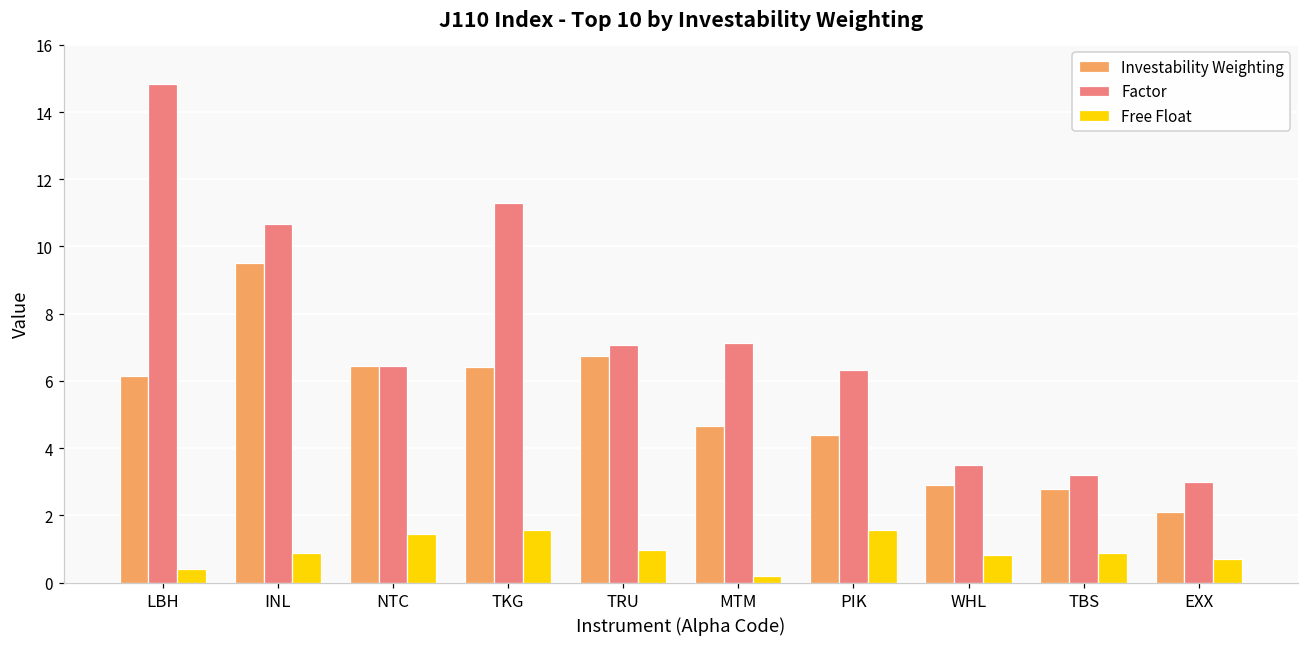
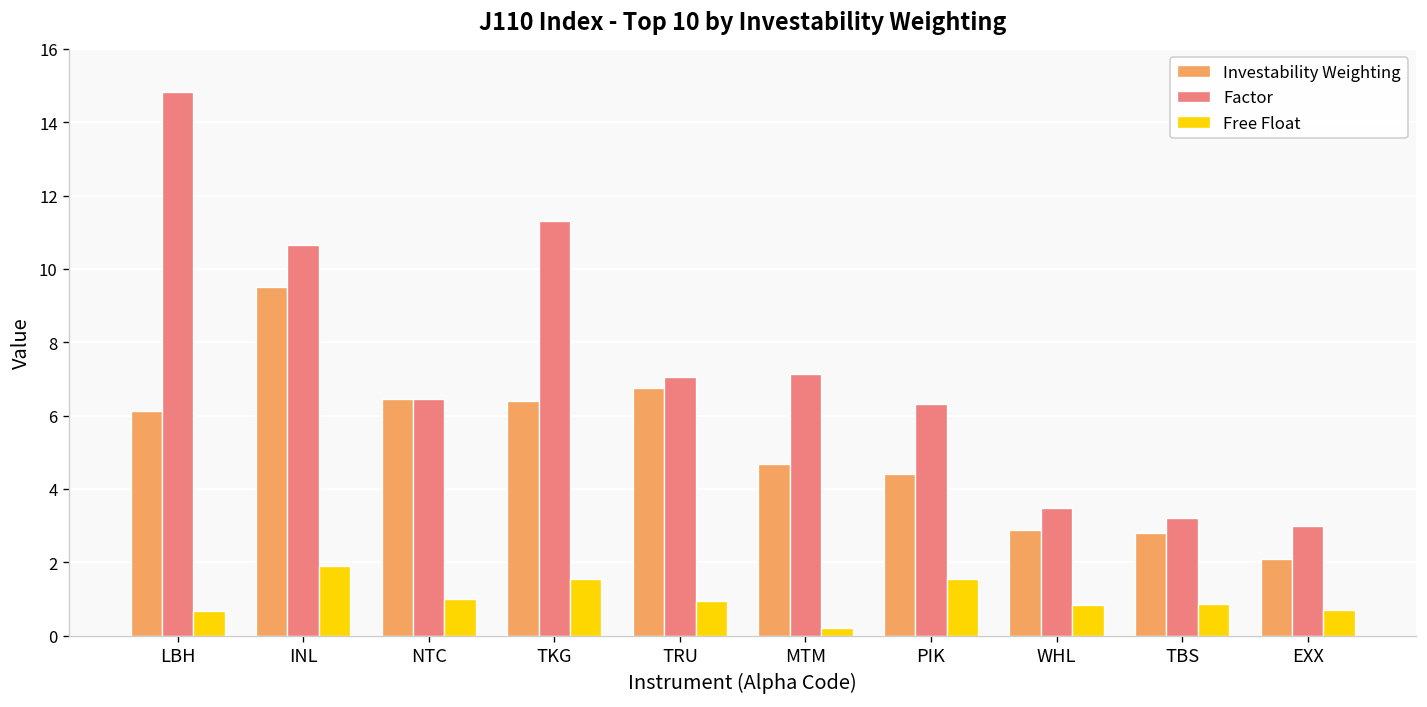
Free Float, LBH: 0.4 -> 0.7
Free Float, INL: 0.9 -> 1.9
Free Float, NTC: 1.4 -> 1.0
